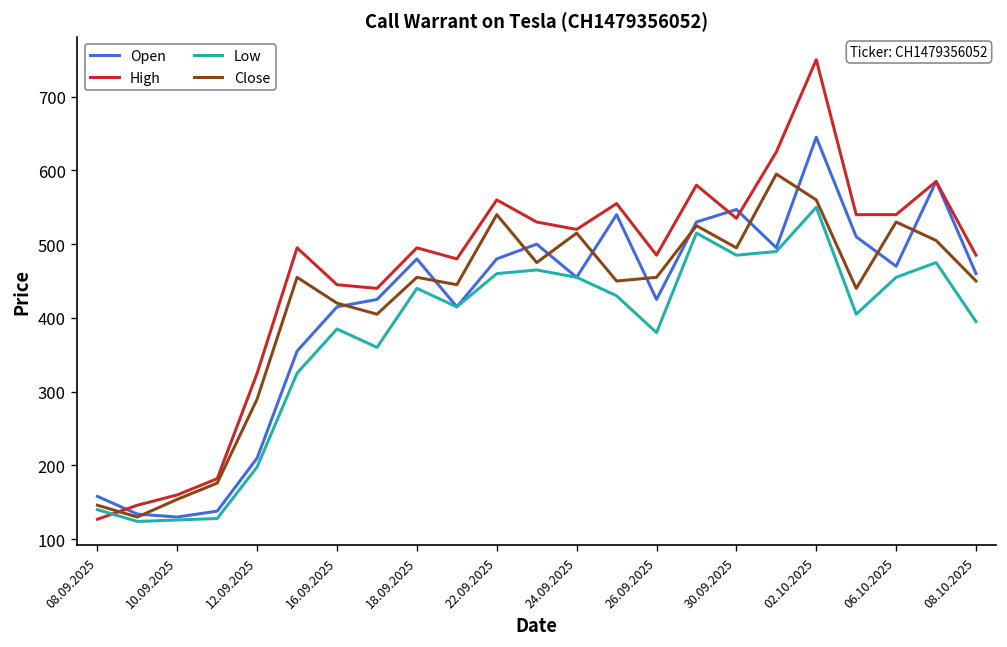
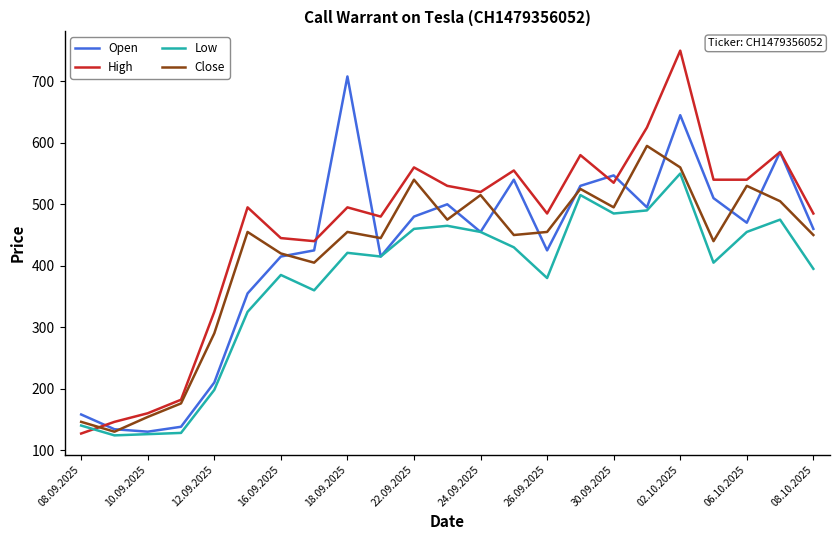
Open, 18.09.2025: 480 -> 710
Low, 18.09.2025: 440 -> 420
